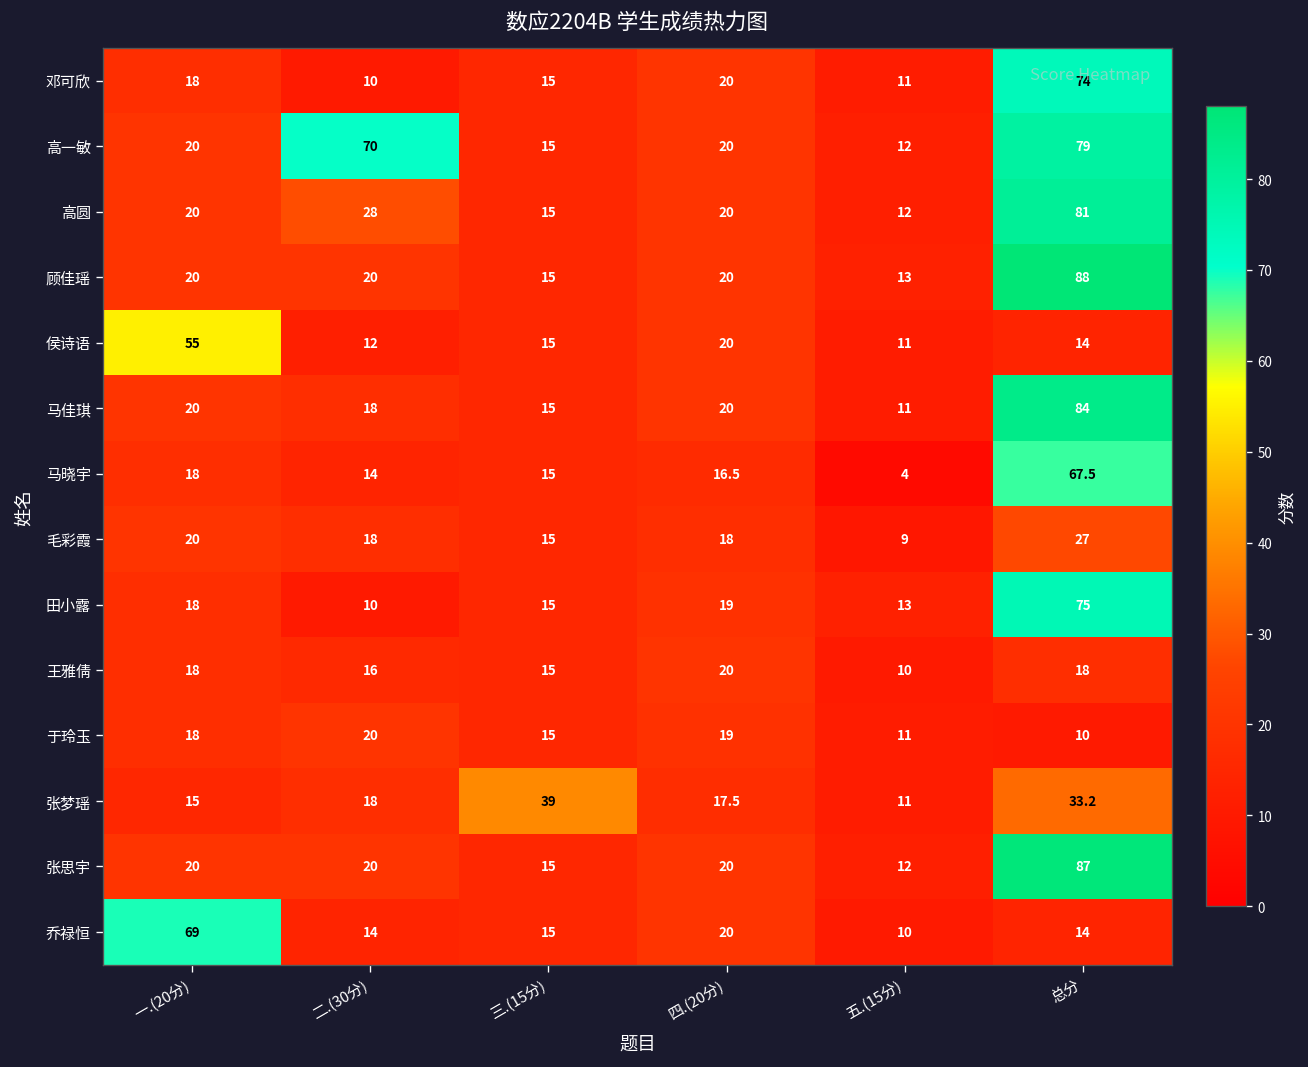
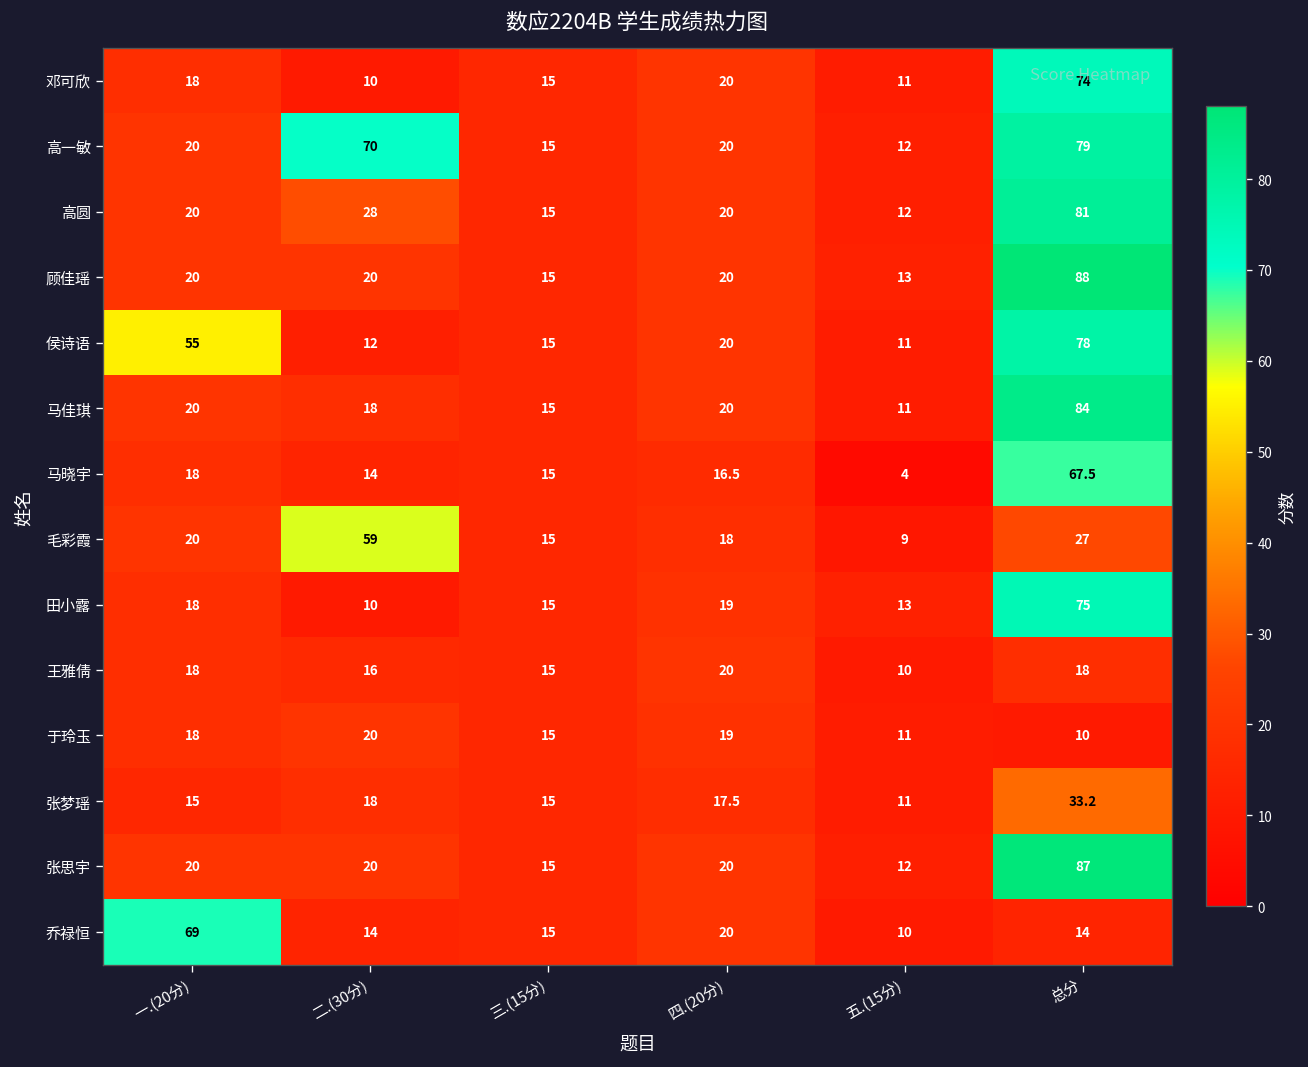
侯诗语, 总分: 14 -> 78
毛彩霞, 二.(30分): 18 -> 59
张梦瑶, 三.(15分): 39 -> 15
